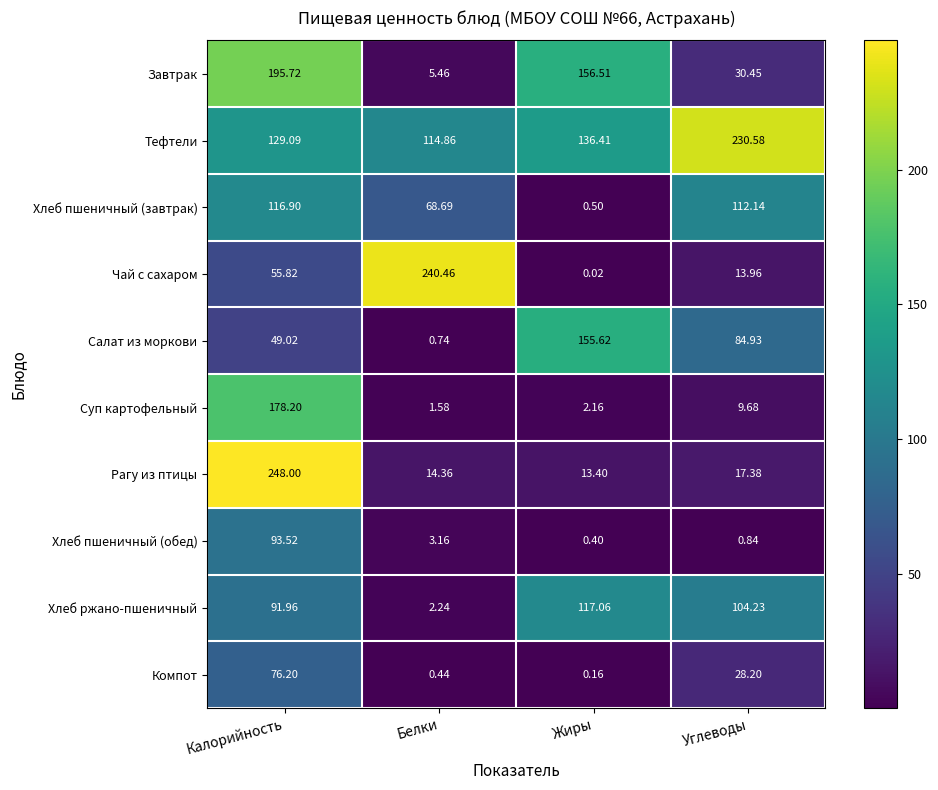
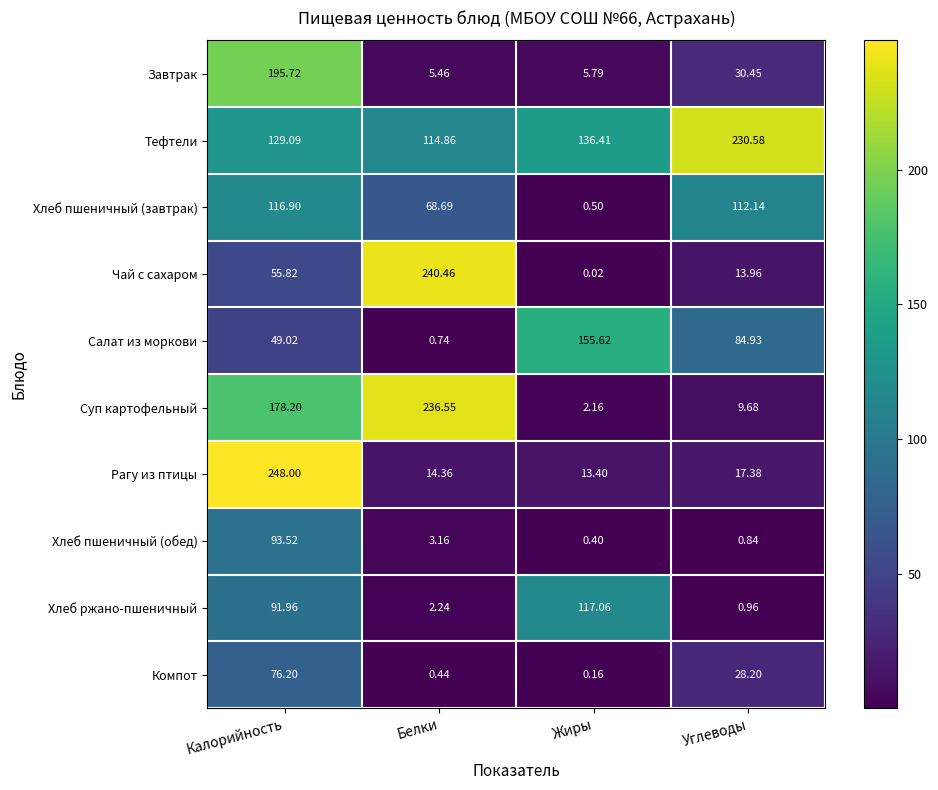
Завтрак, Жиры: 156.51 -> 5.79
Суп картофельный, Белки: 1.58 -> 236.55
Хлеб ржано-пшеничный, Углеводы: 104.23 -> 0.96
